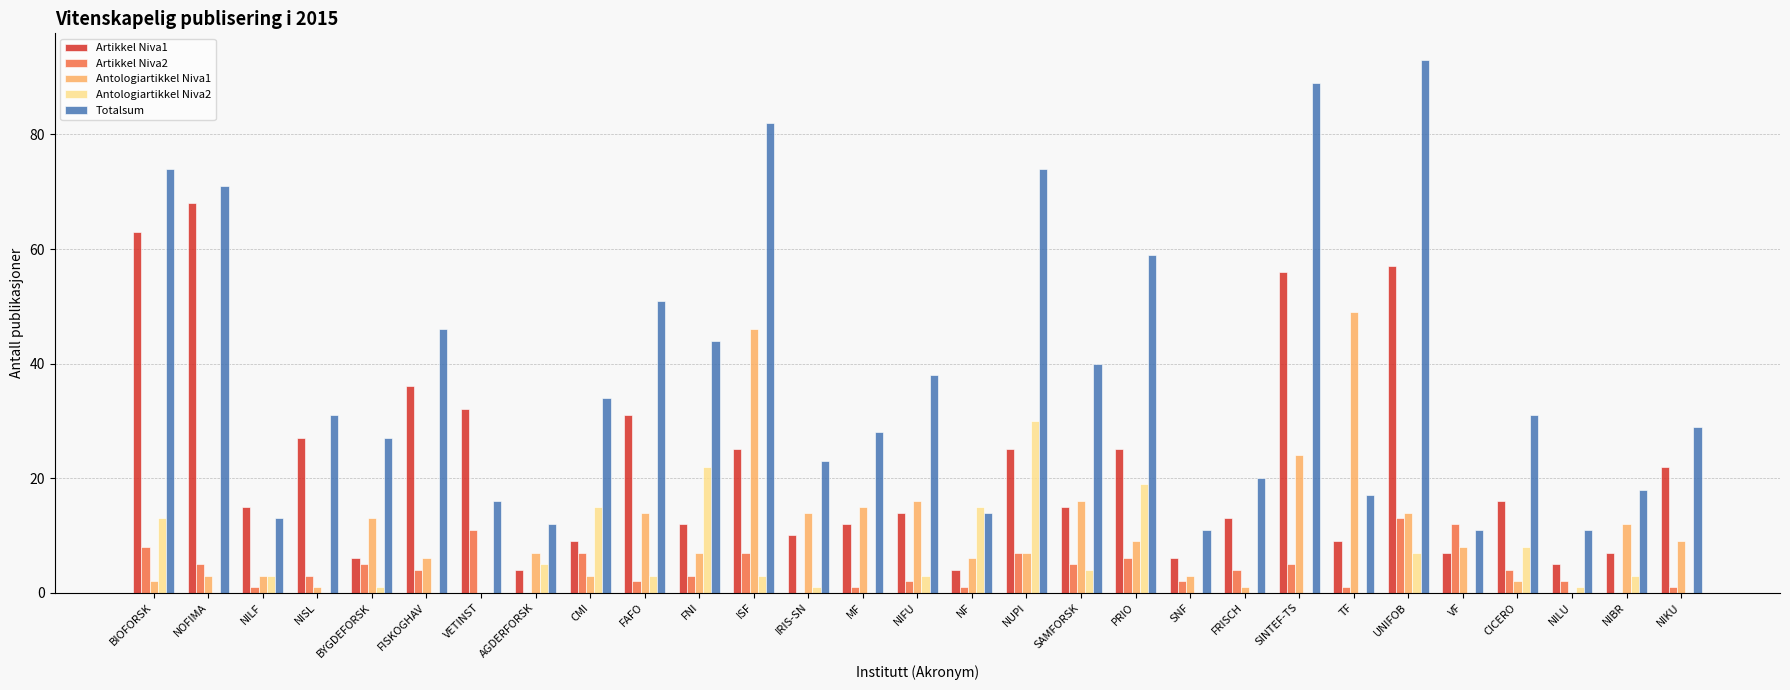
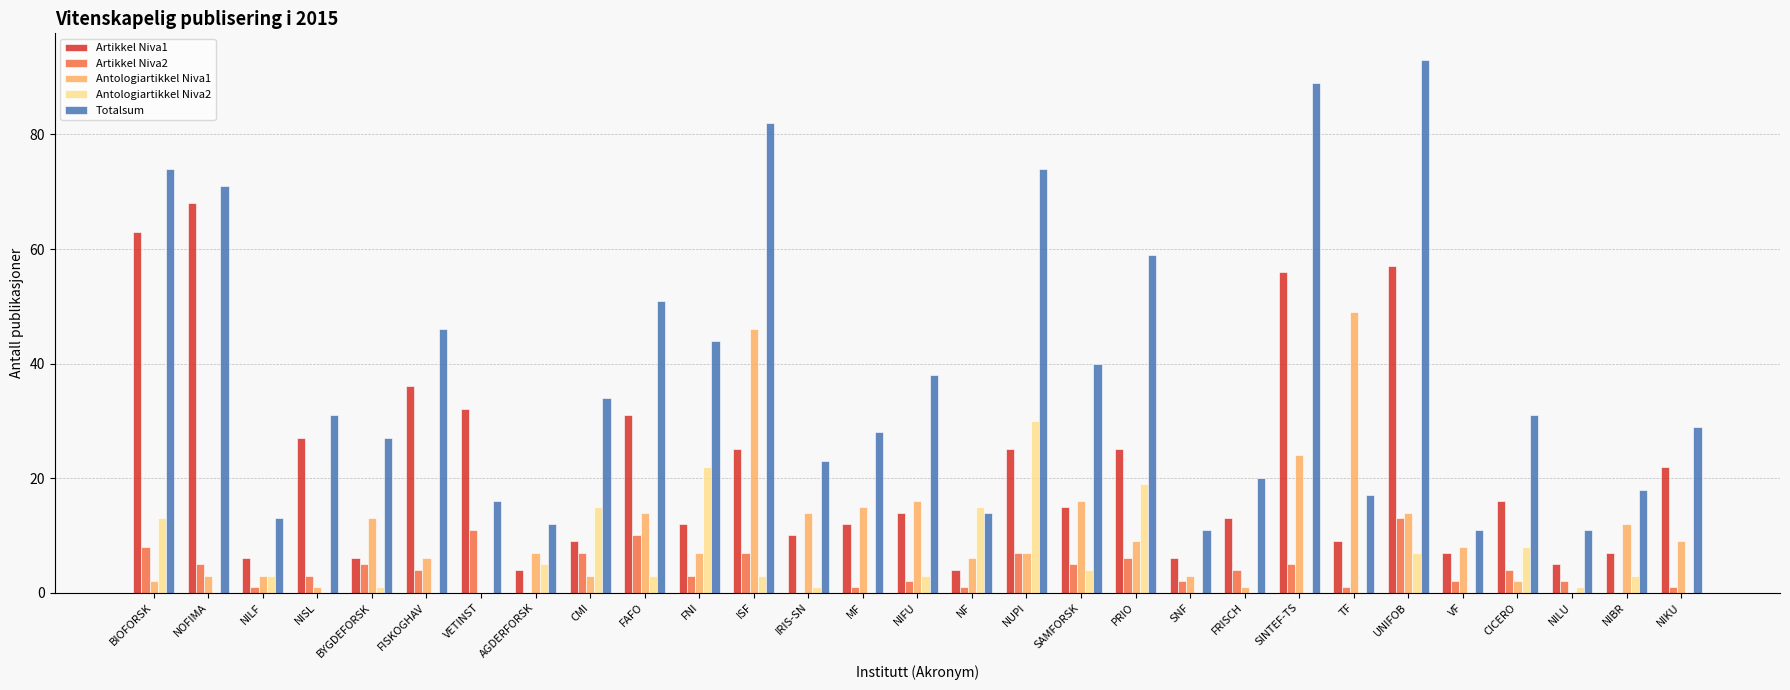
Artikkel Niva1, NILF: 15 -> 6
Artikkel Niva2, FAFO: 2 -> 10
Artikkel Niva2, VF: 12 -> 2
